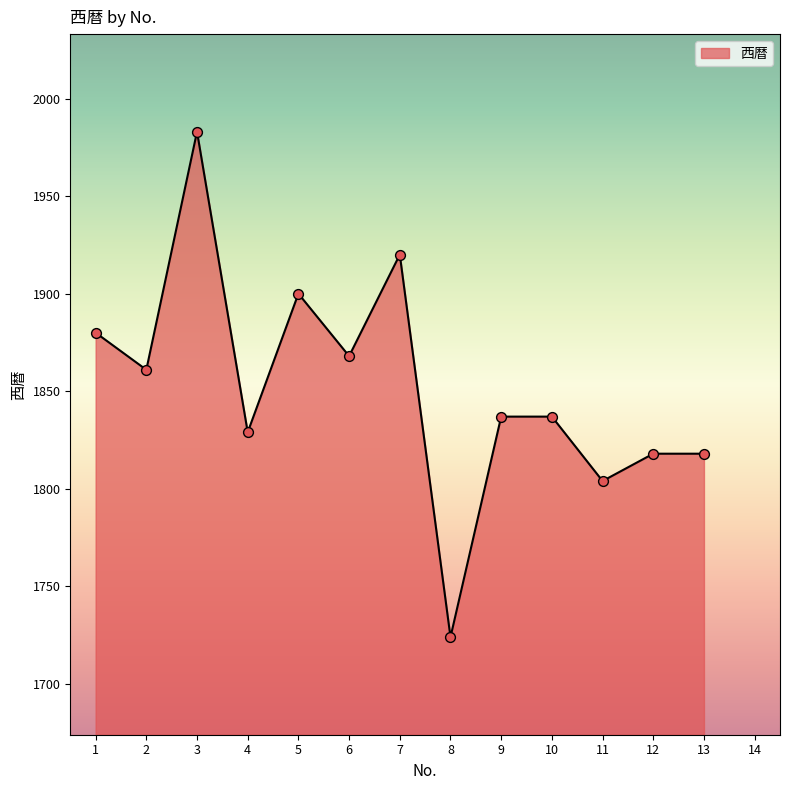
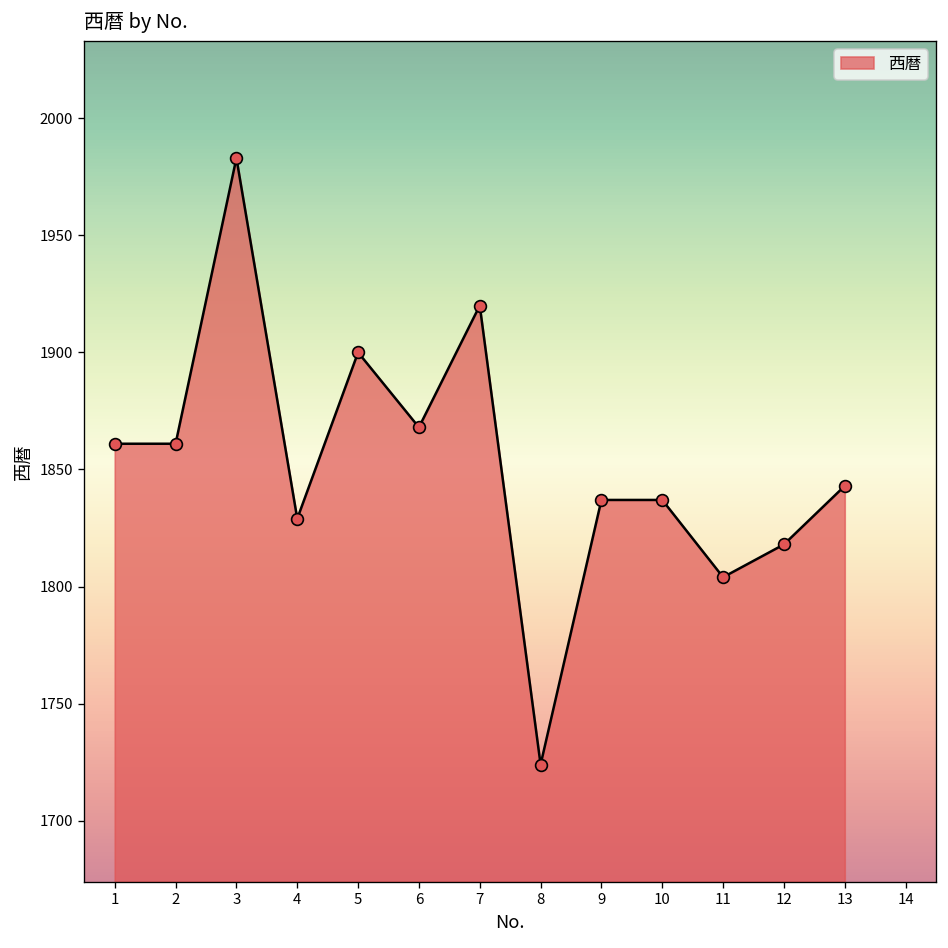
1: 1880 -> 1861
13: 1818 -> 1843
